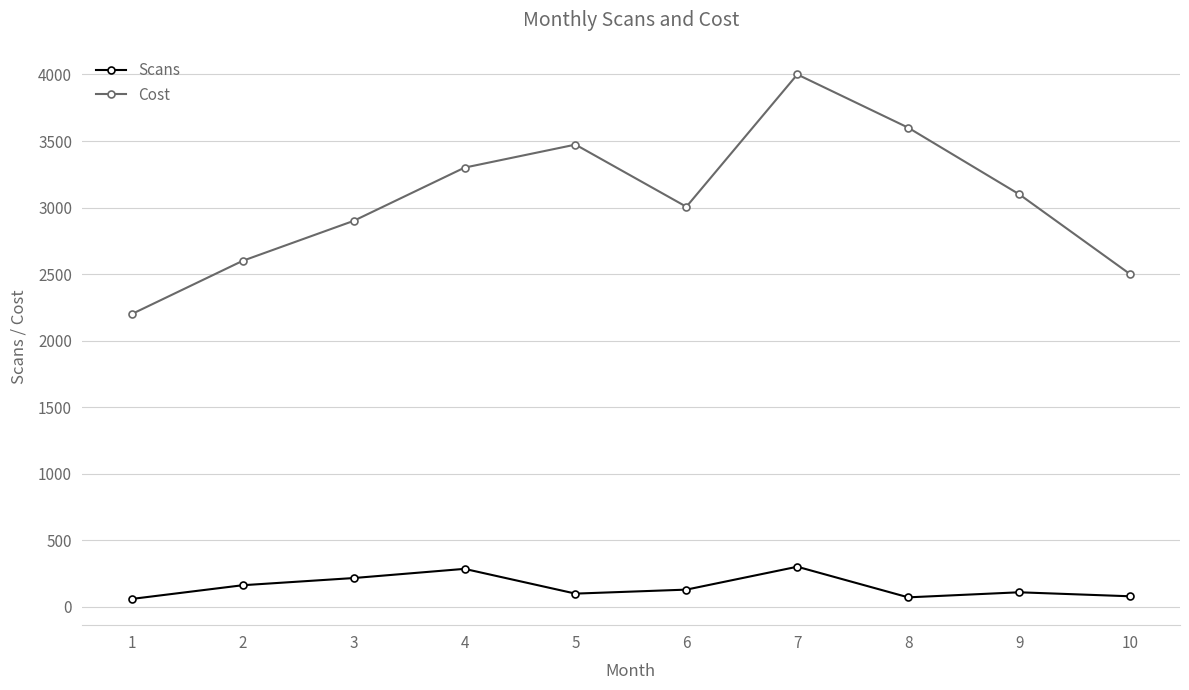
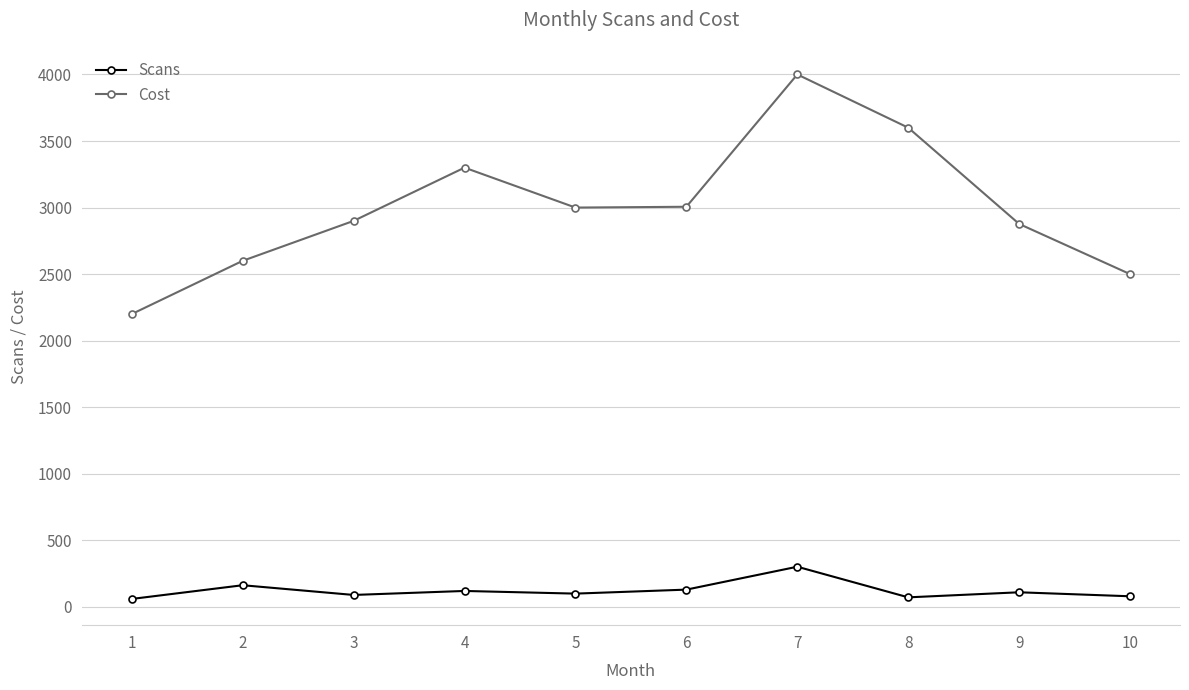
Scans, 3: 220 -> 90
Scans, 4: 290 -> 120
Cost, 5: 3470 -> 3000
Cost, 9: 3100 -> 2880
